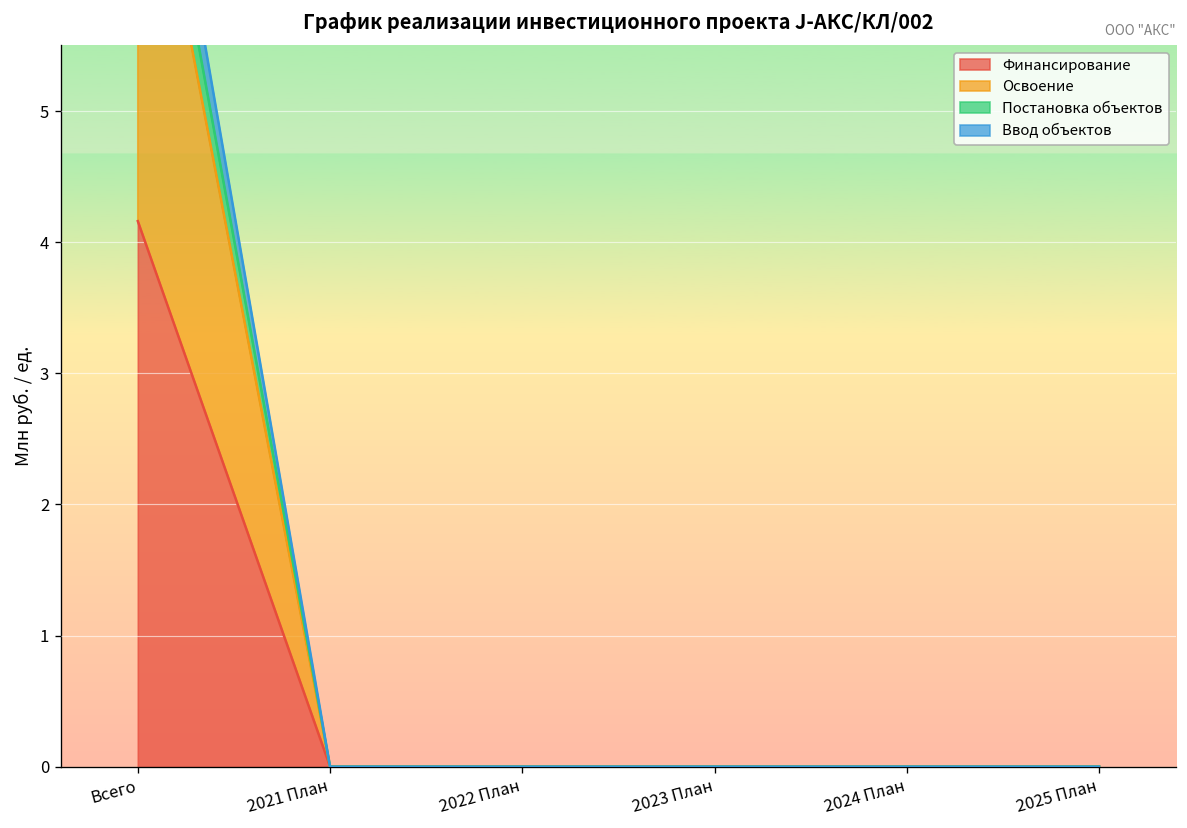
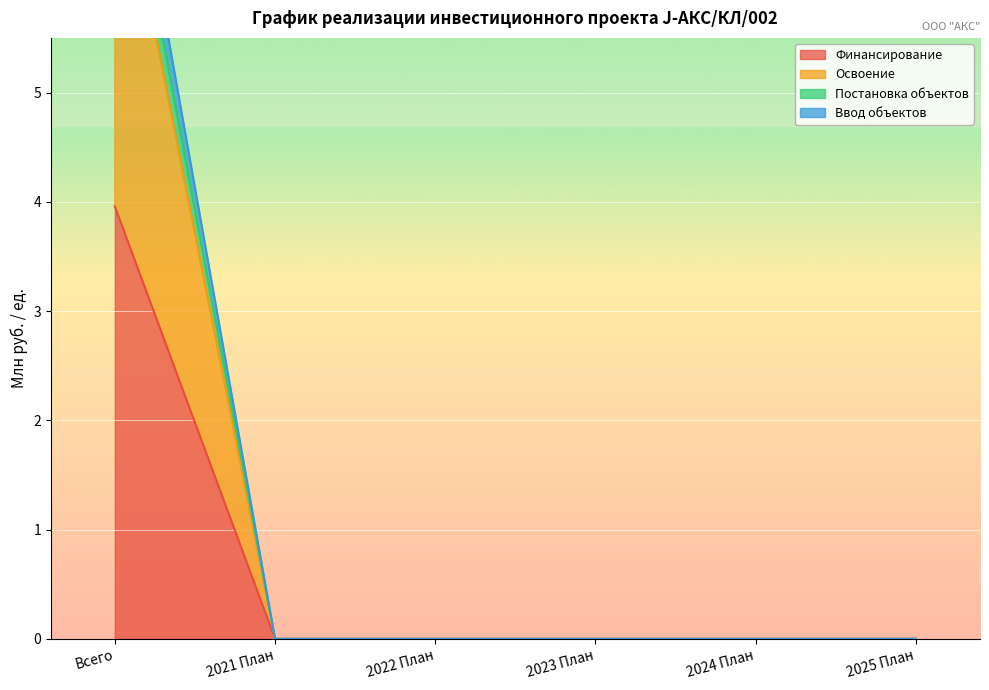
Финансирование, Всего: 4.16 -> 3.96
